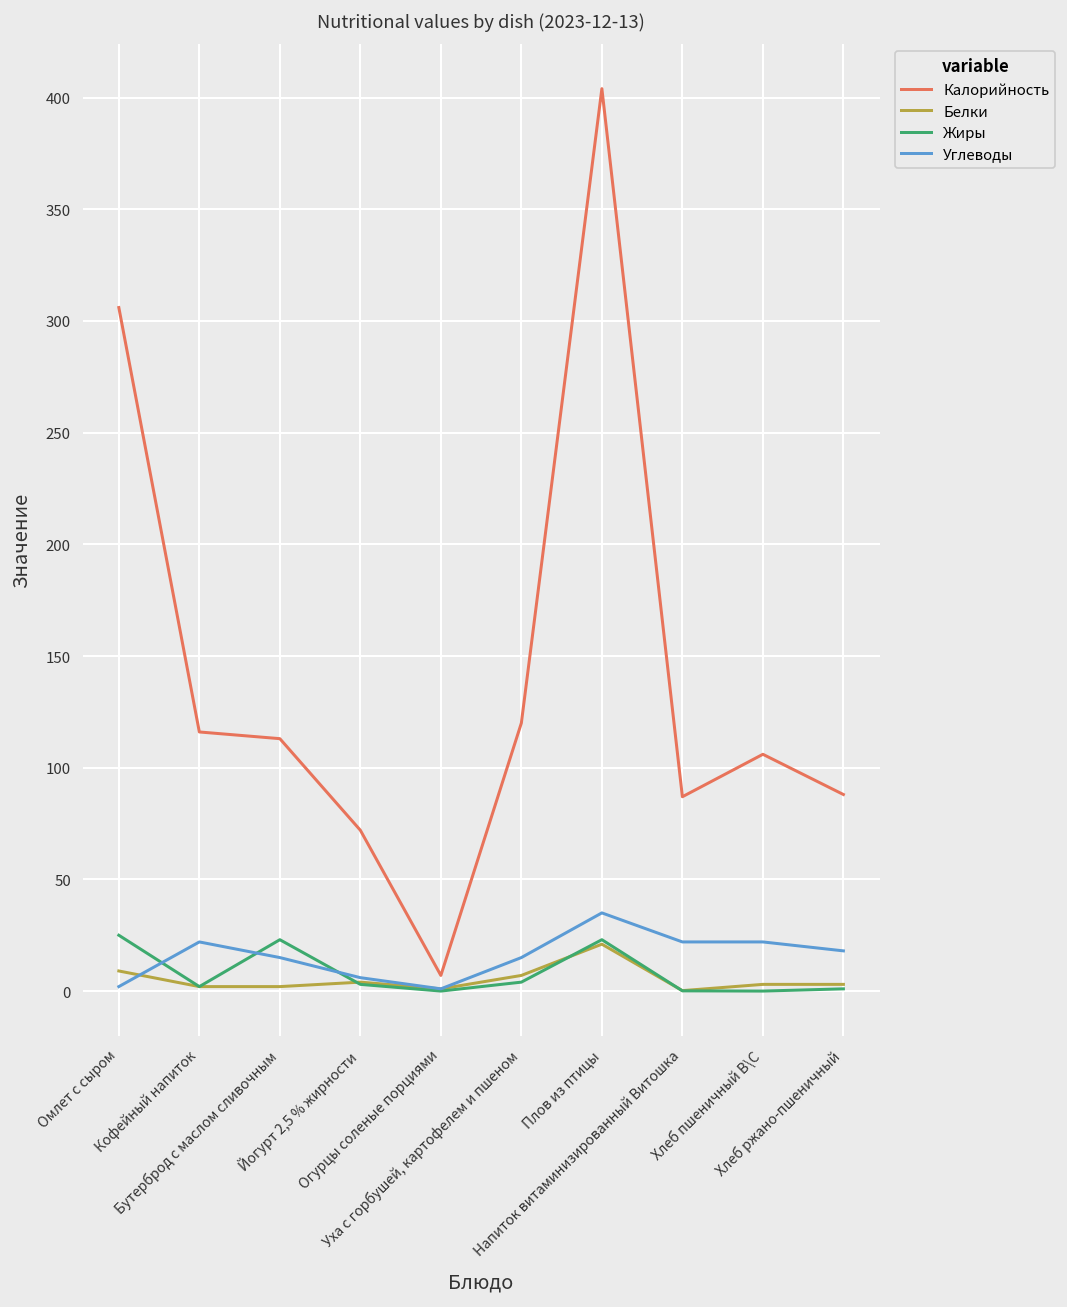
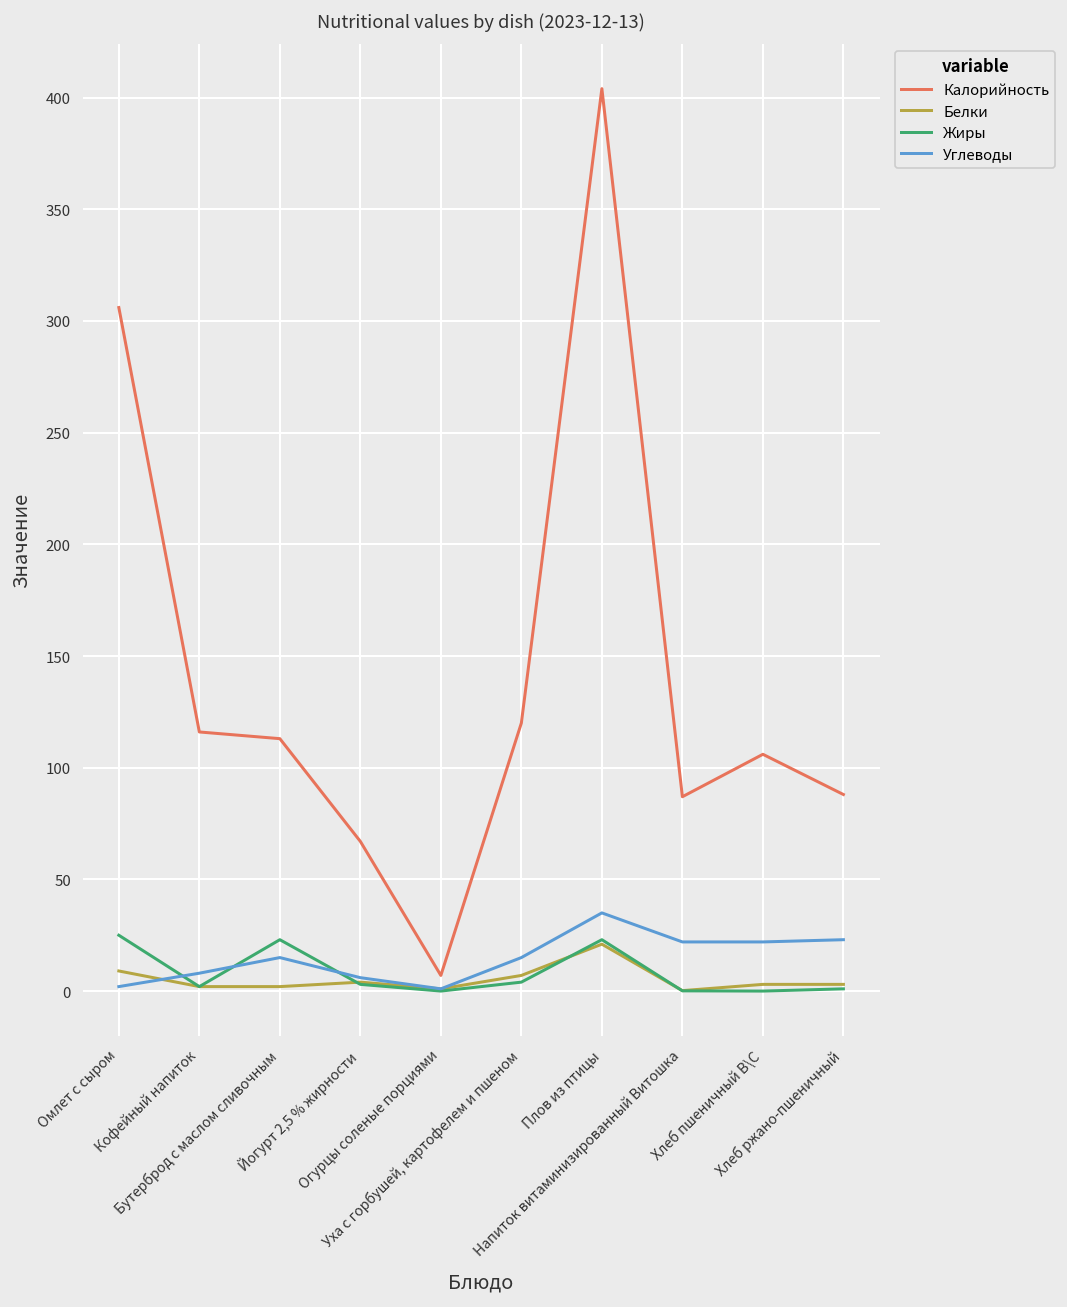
Углеводы, Кофейный напиток: 22 -> 8
Калорийность, Йогурт 2,5 % жирности: 72 -> 67
Углеводы, Хлеб ржано-пшеничный: 18 -> 23
